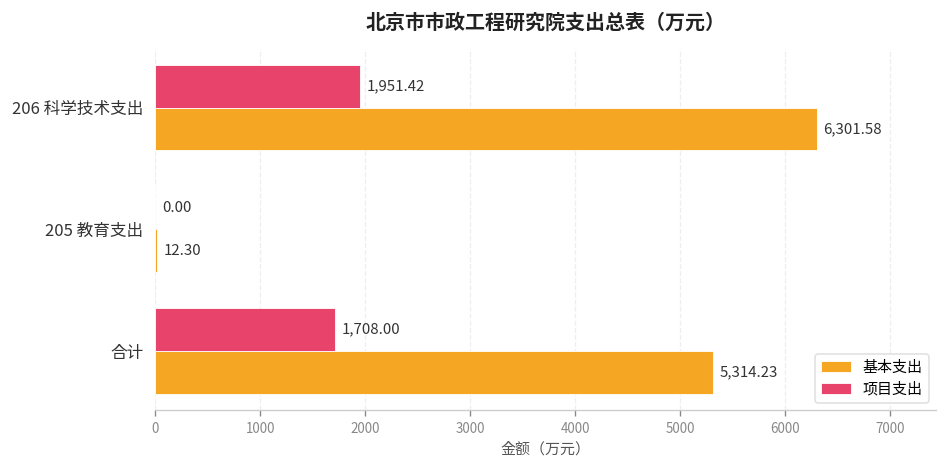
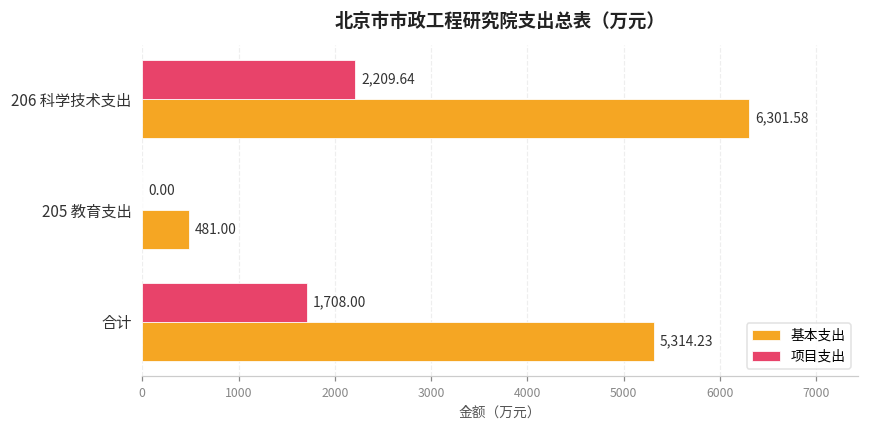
项目支出, 206 科学技术支出: 1,951.42 -> 2,209.64
基本支出, 205 教育支出: 12.30 -> 481.00
